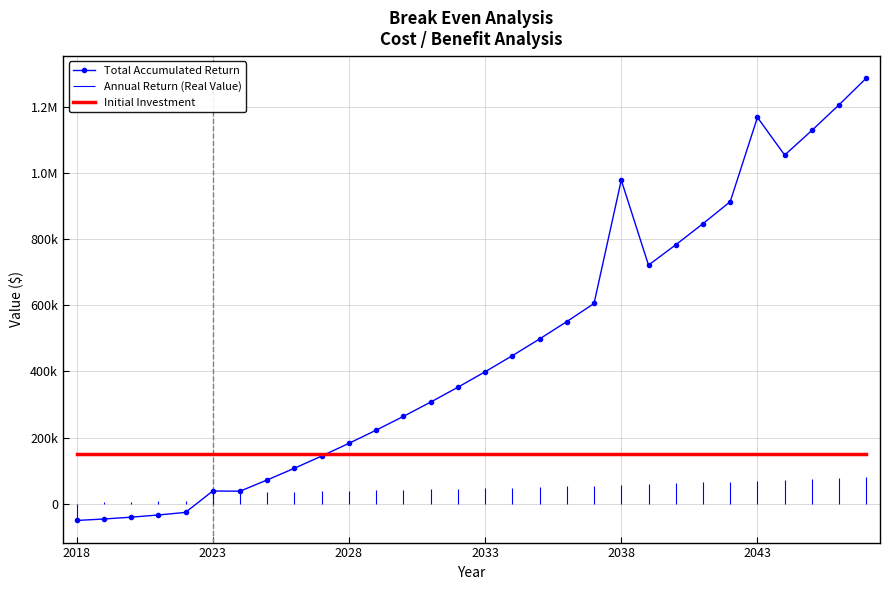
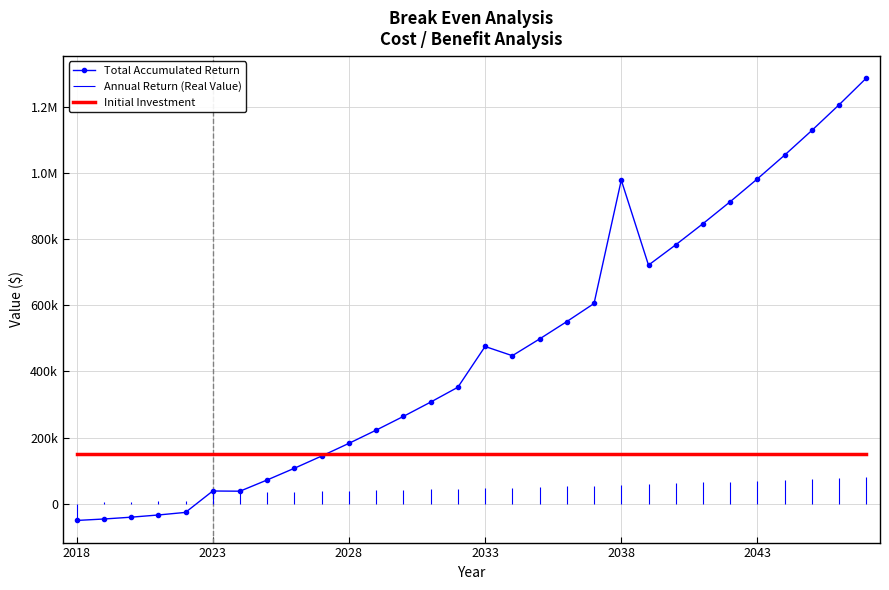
Total Accumulated Return, 2033: 400000 -> 480000
Total Accumulated Return, 2043: 1170000 -> 980000
